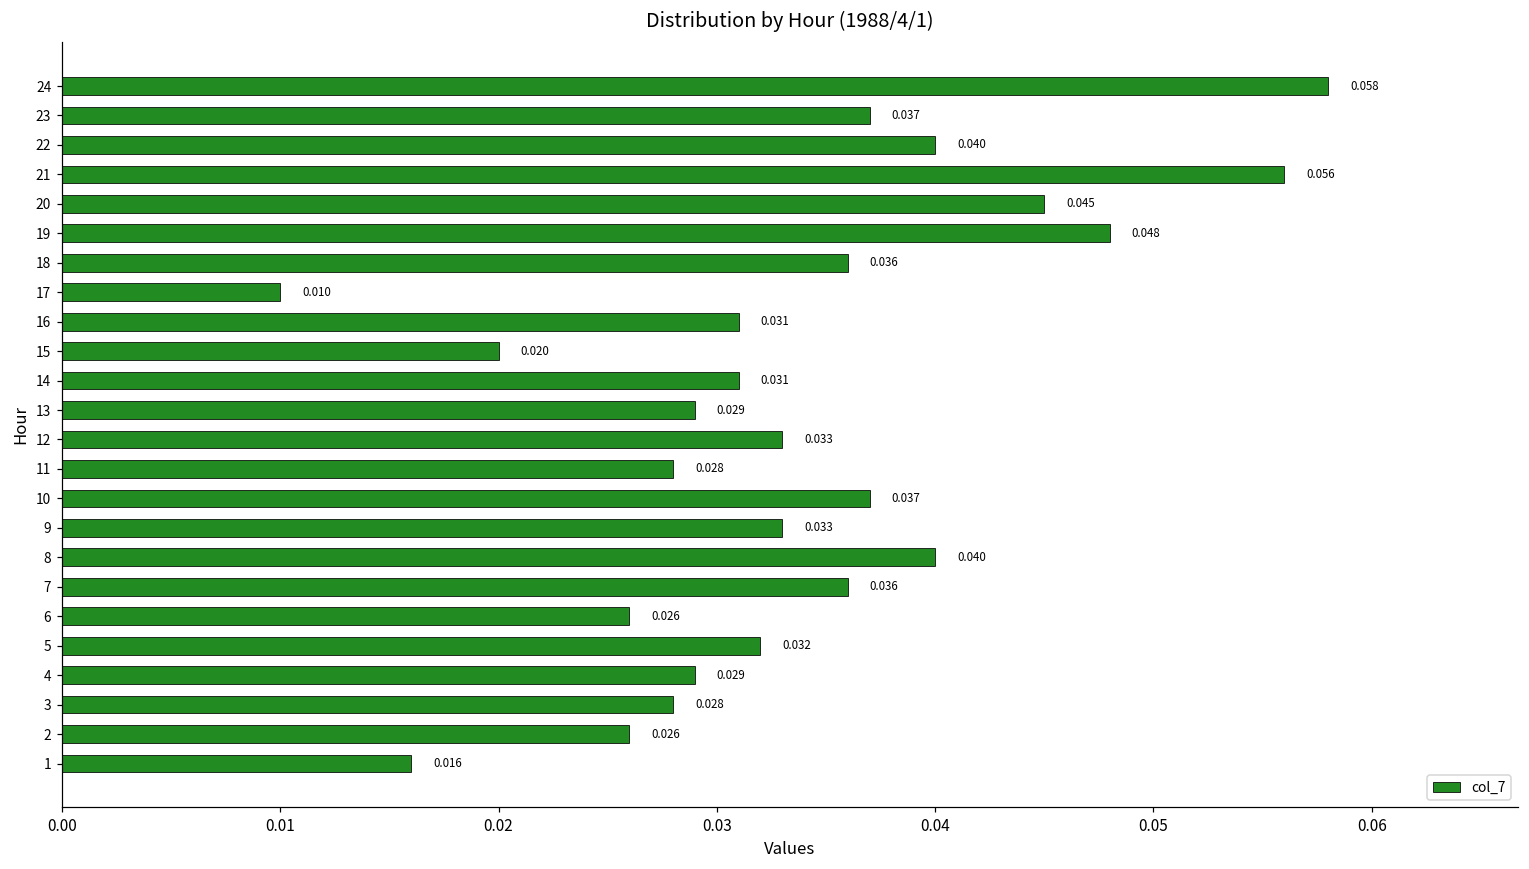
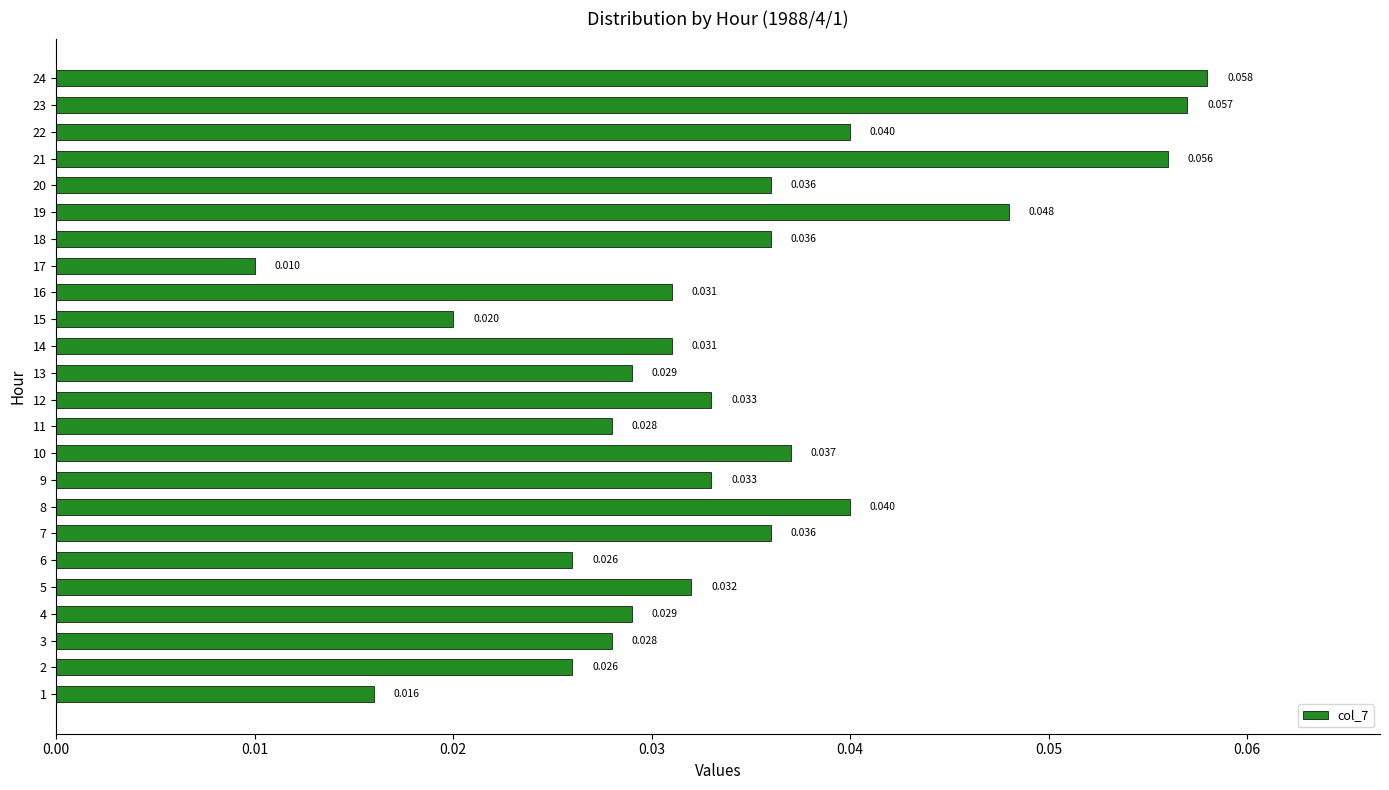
23: 0.037 -> 0.057
20: 0.045 -> 0.036
